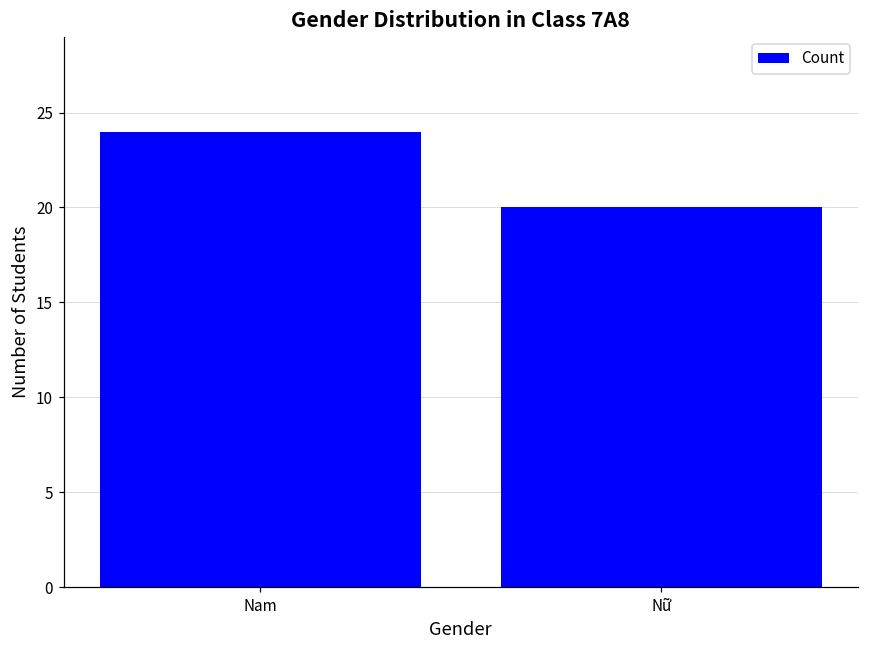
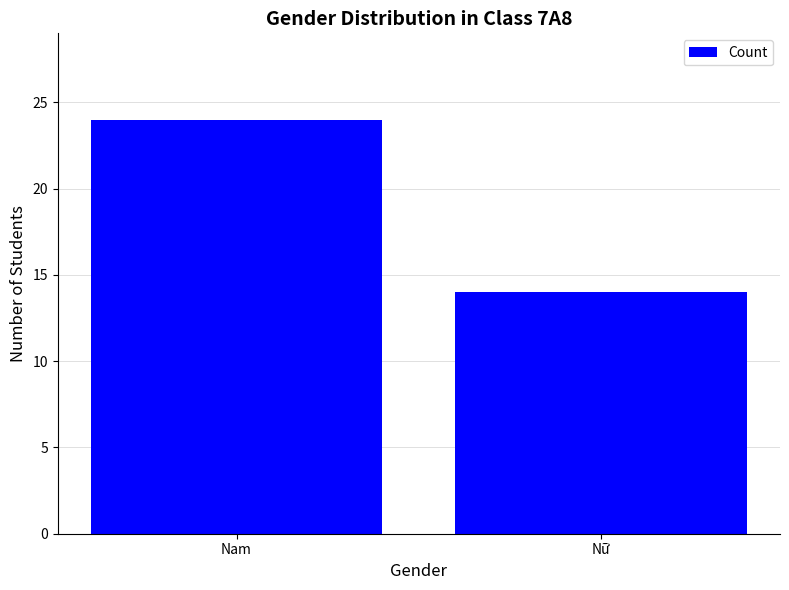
Nữ: 20 -> 14
